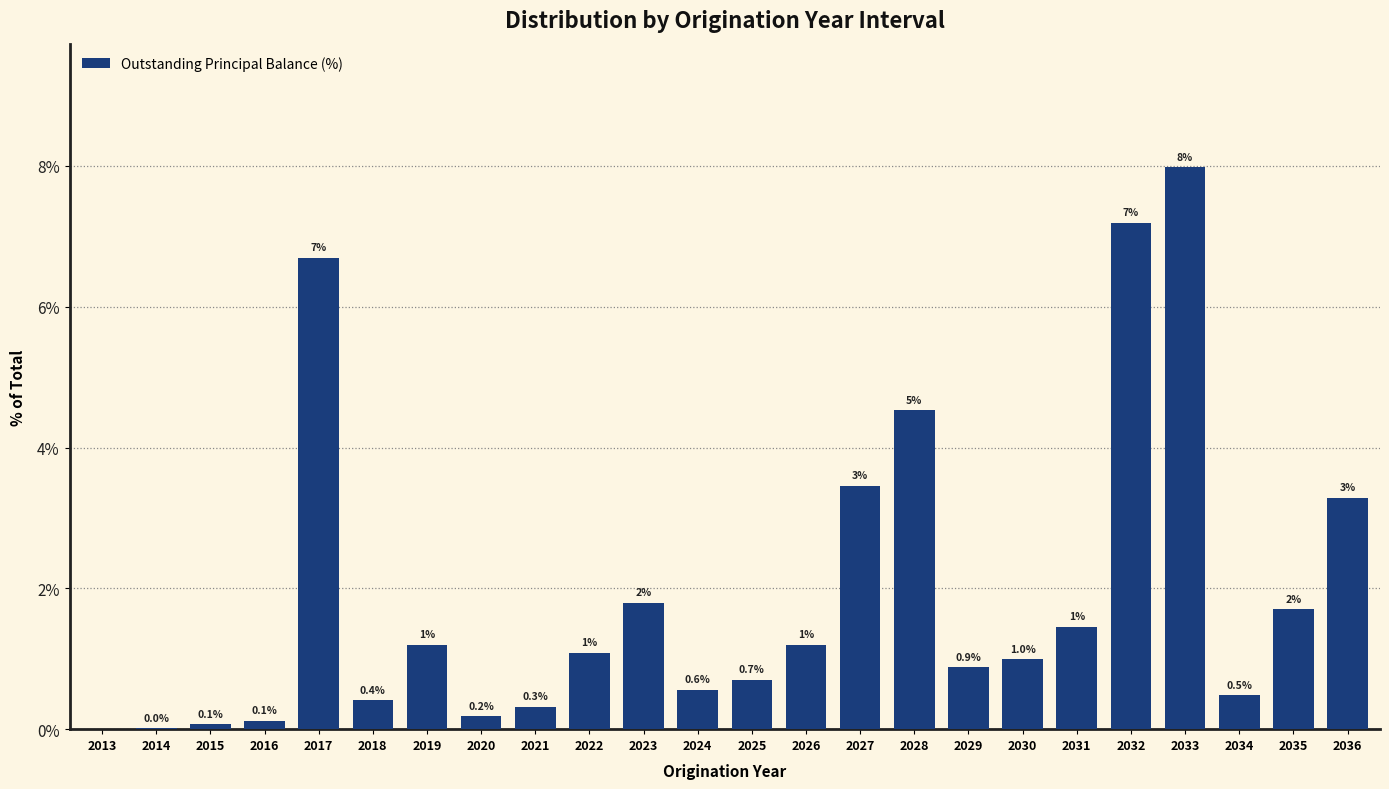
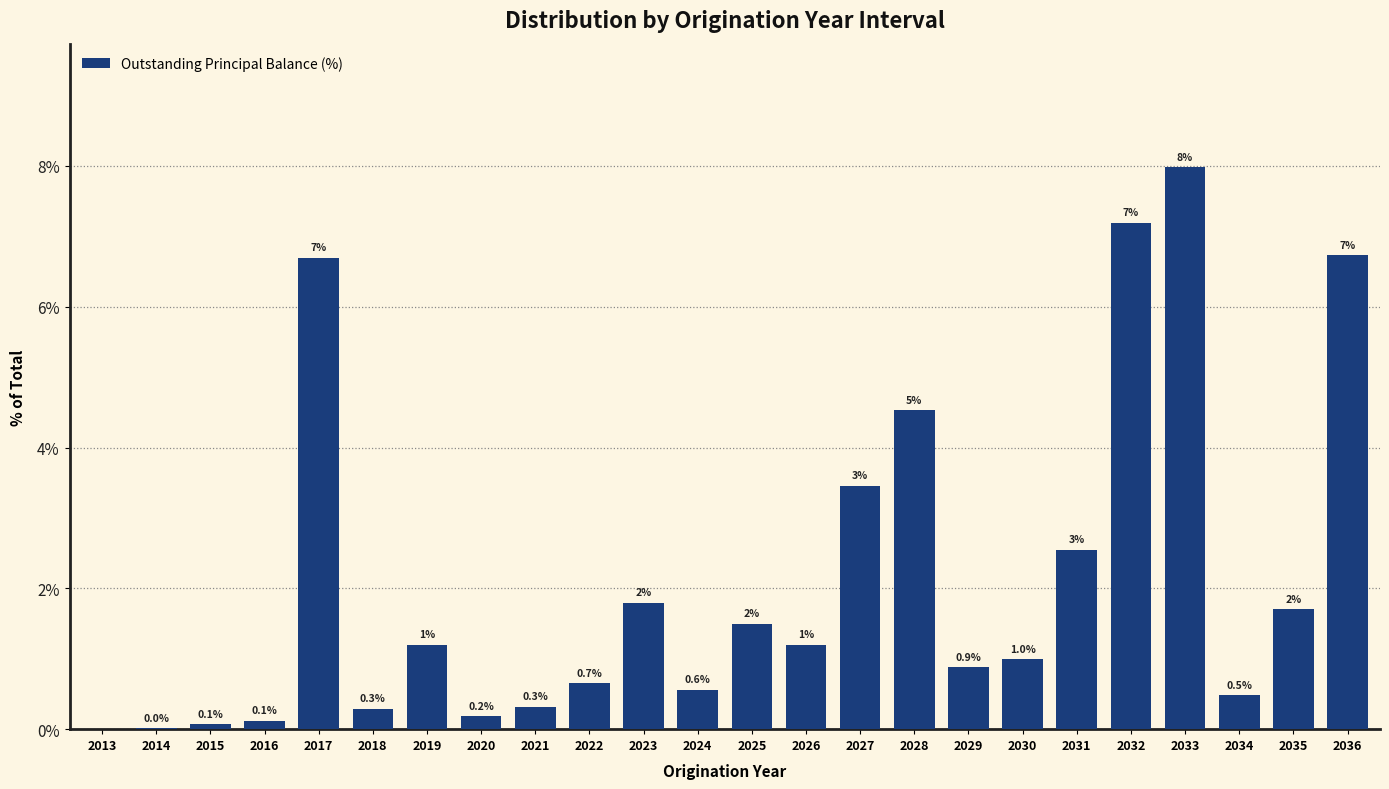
2018: 0.4% -> 0.3%
2022: 1% -> 0.7%
2025: 0.7% -> 2%
2031: 1% -> 3%
2036: 3% -> 7%
